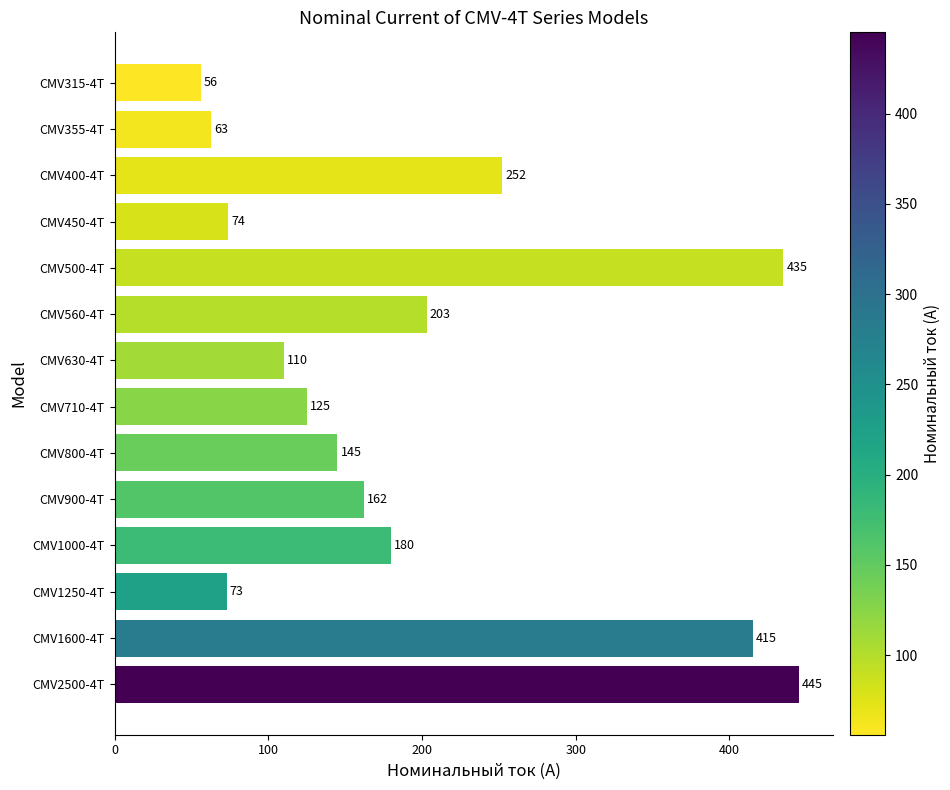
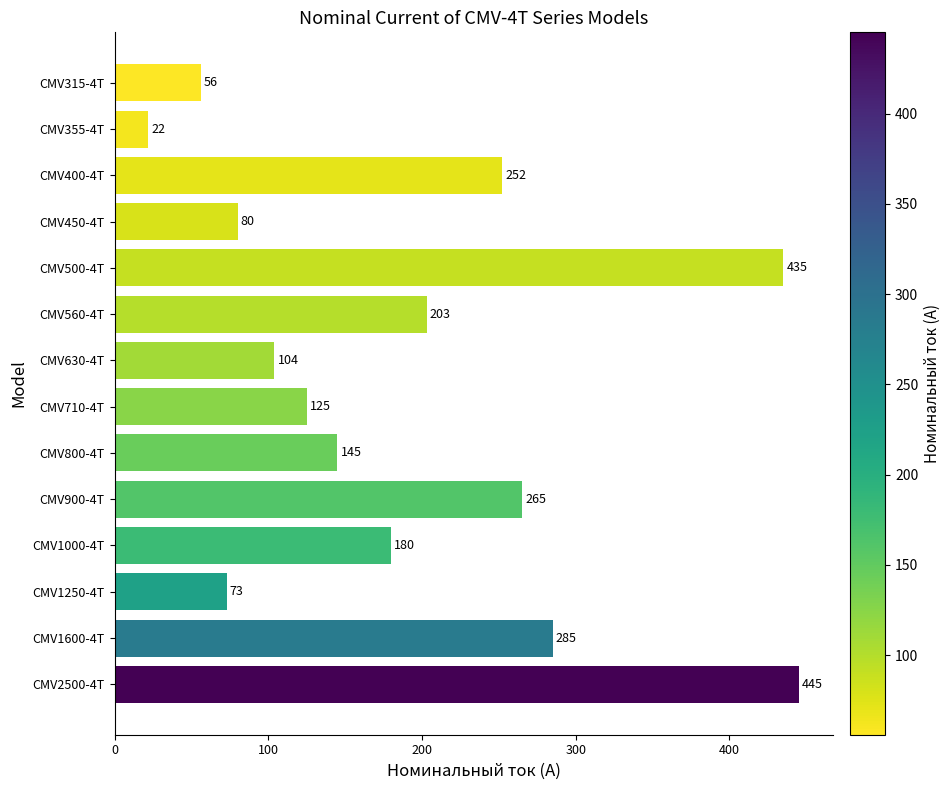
CMV355-4T: 63 -> 22
CMV450-4T: 74 -> 80
CMV630-4T: 110 -> 104
CMV900-4T: 162 -> 265
CMV1600-4T: 415 -> 285
